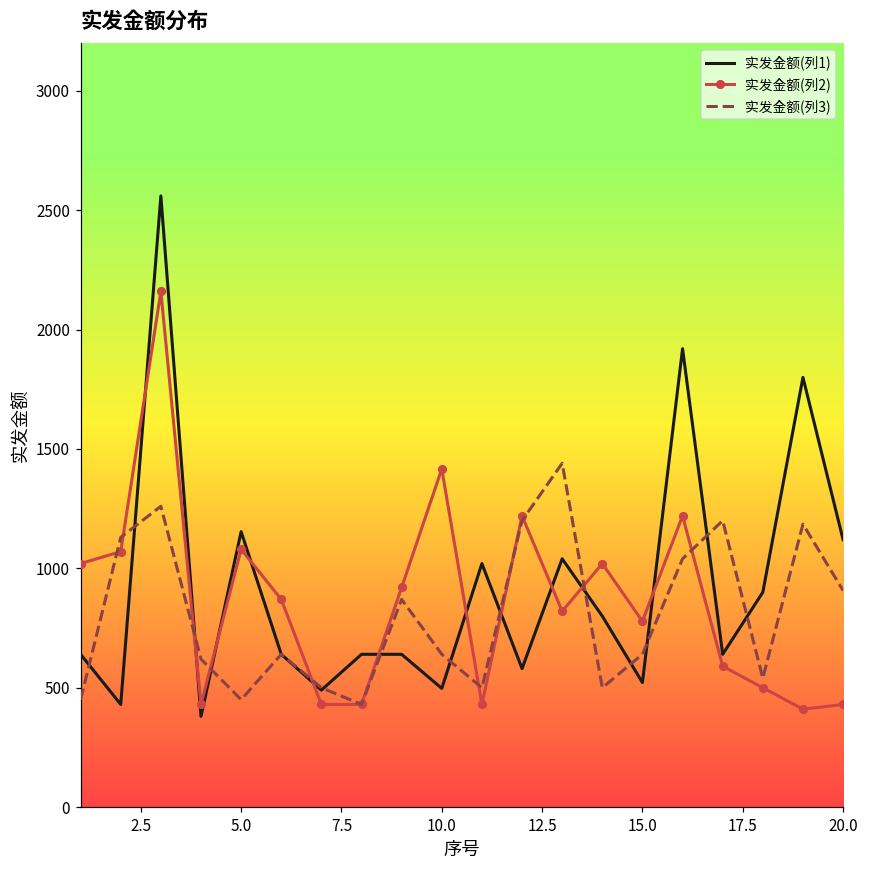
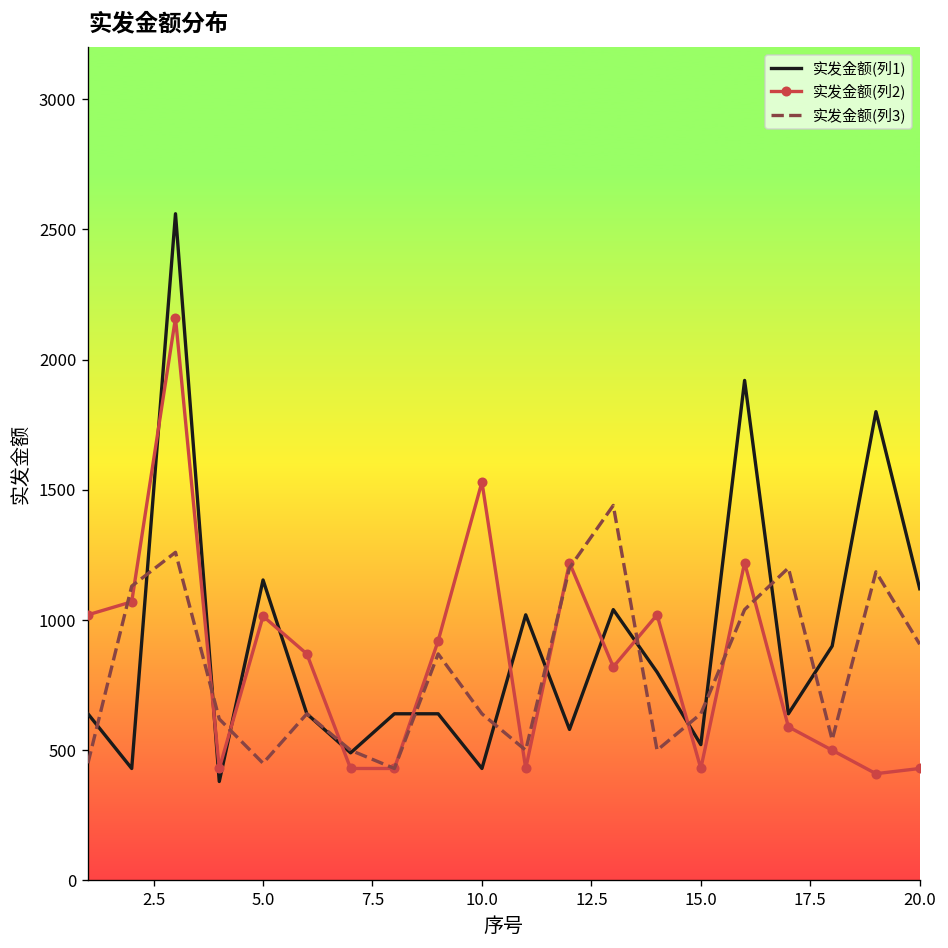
实发金额(列2), 5.0: 1080 -> 1010
实发金额(列1), 10.0: 500 -> 430
实发金额(列2), 10.0: 1420 -> 1530
实发金额(列2), 15.0: 780 -> 430
